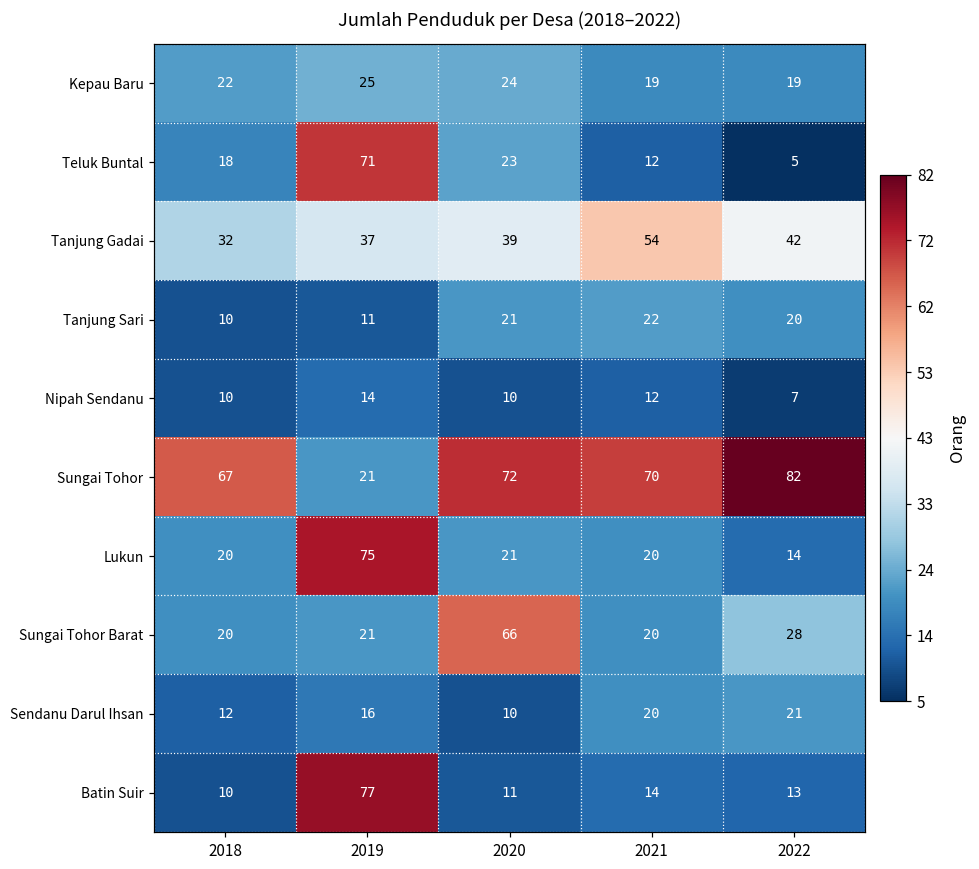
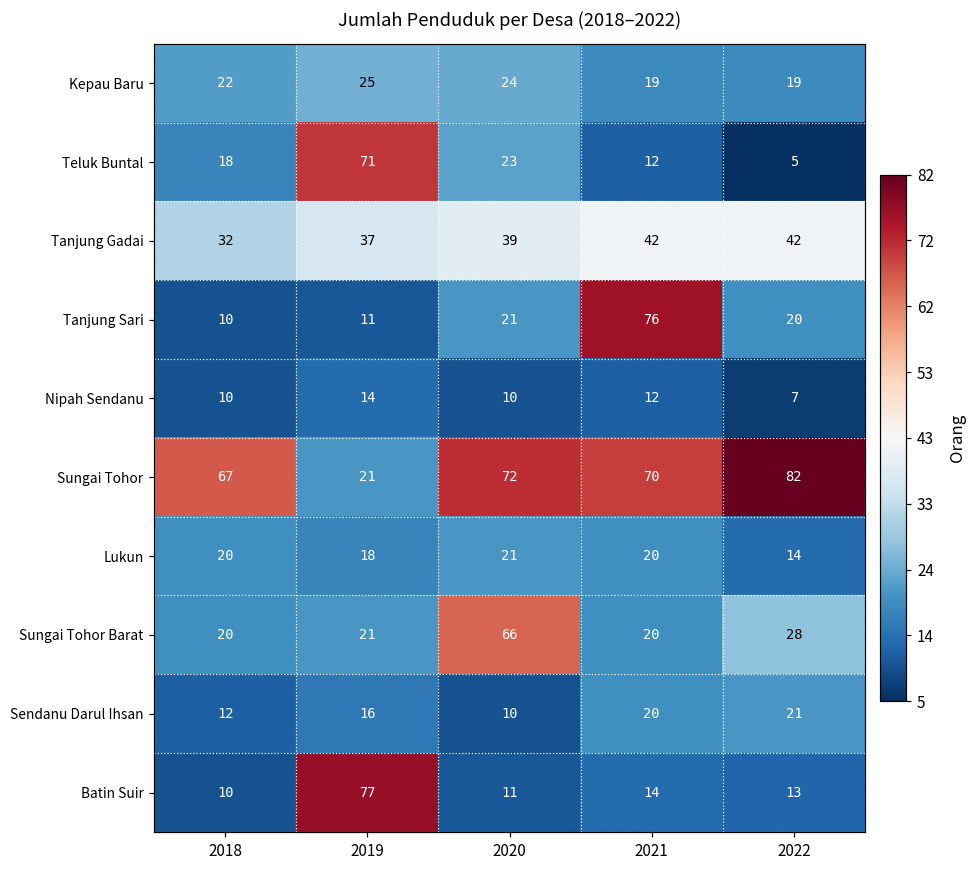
Tanjung Gadai, 2021: 54 -> 42
Tanjung Sari, 2021: 22 -> 76
Lukun, 2019: 75 -> 18
